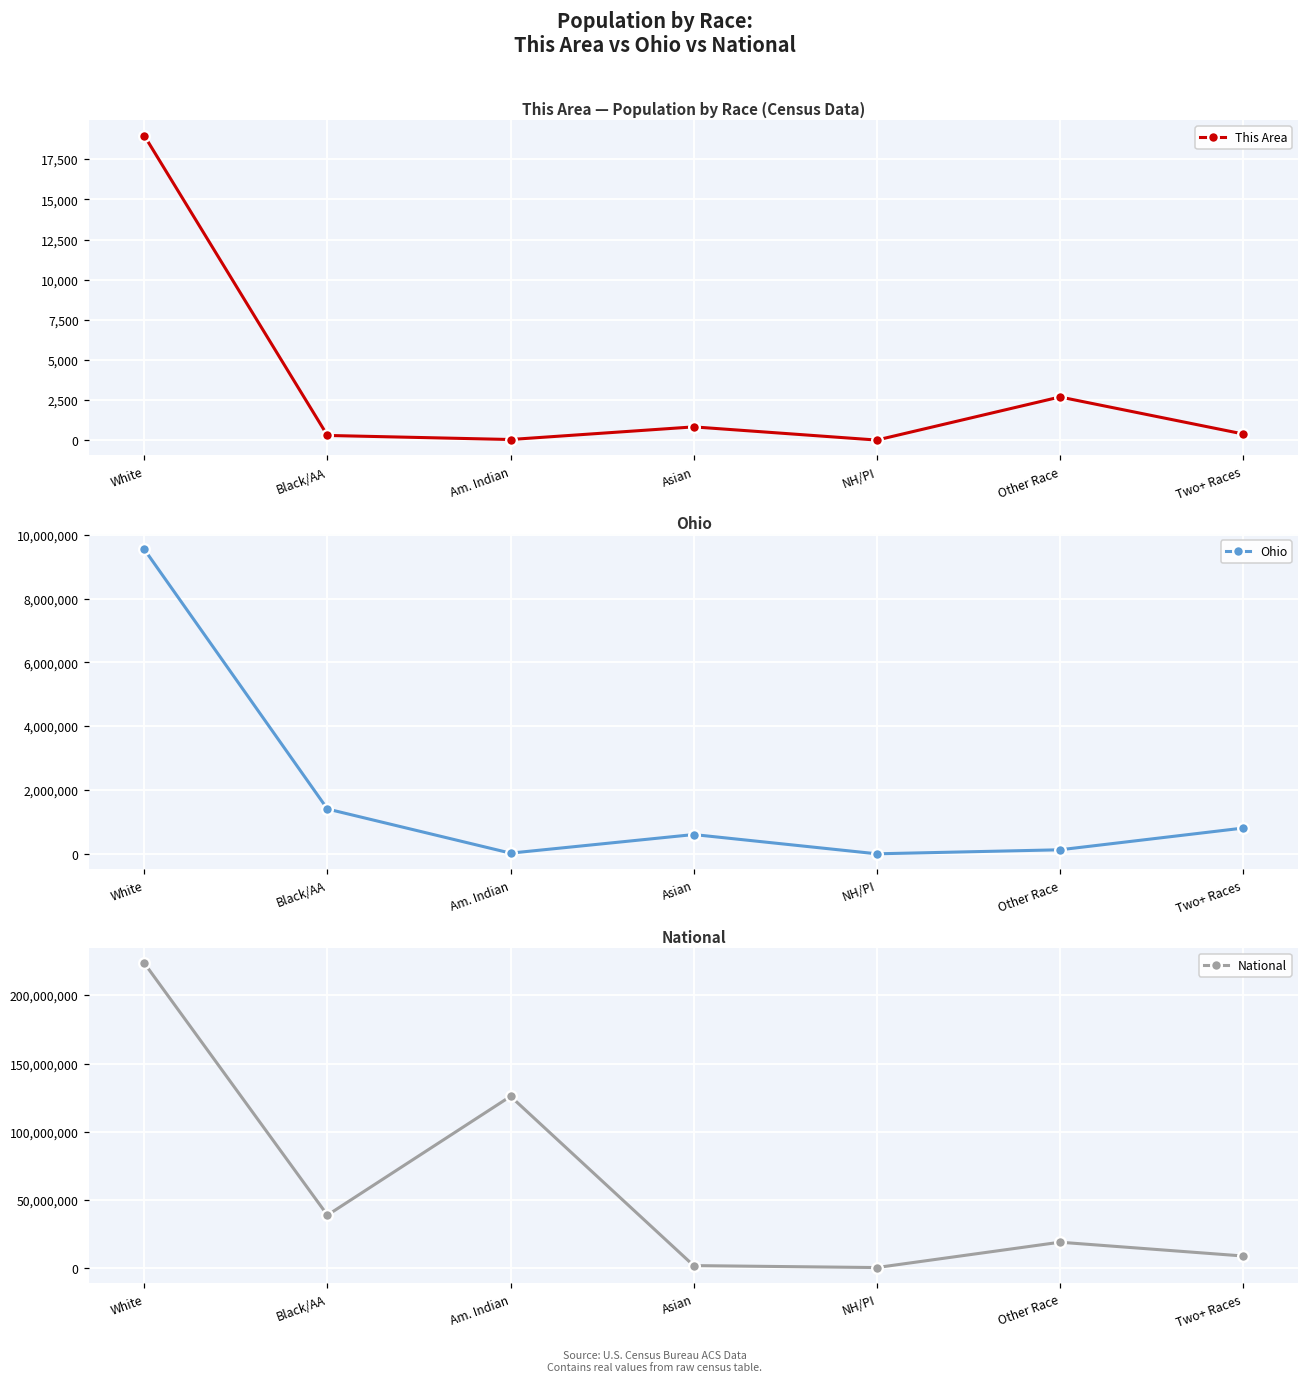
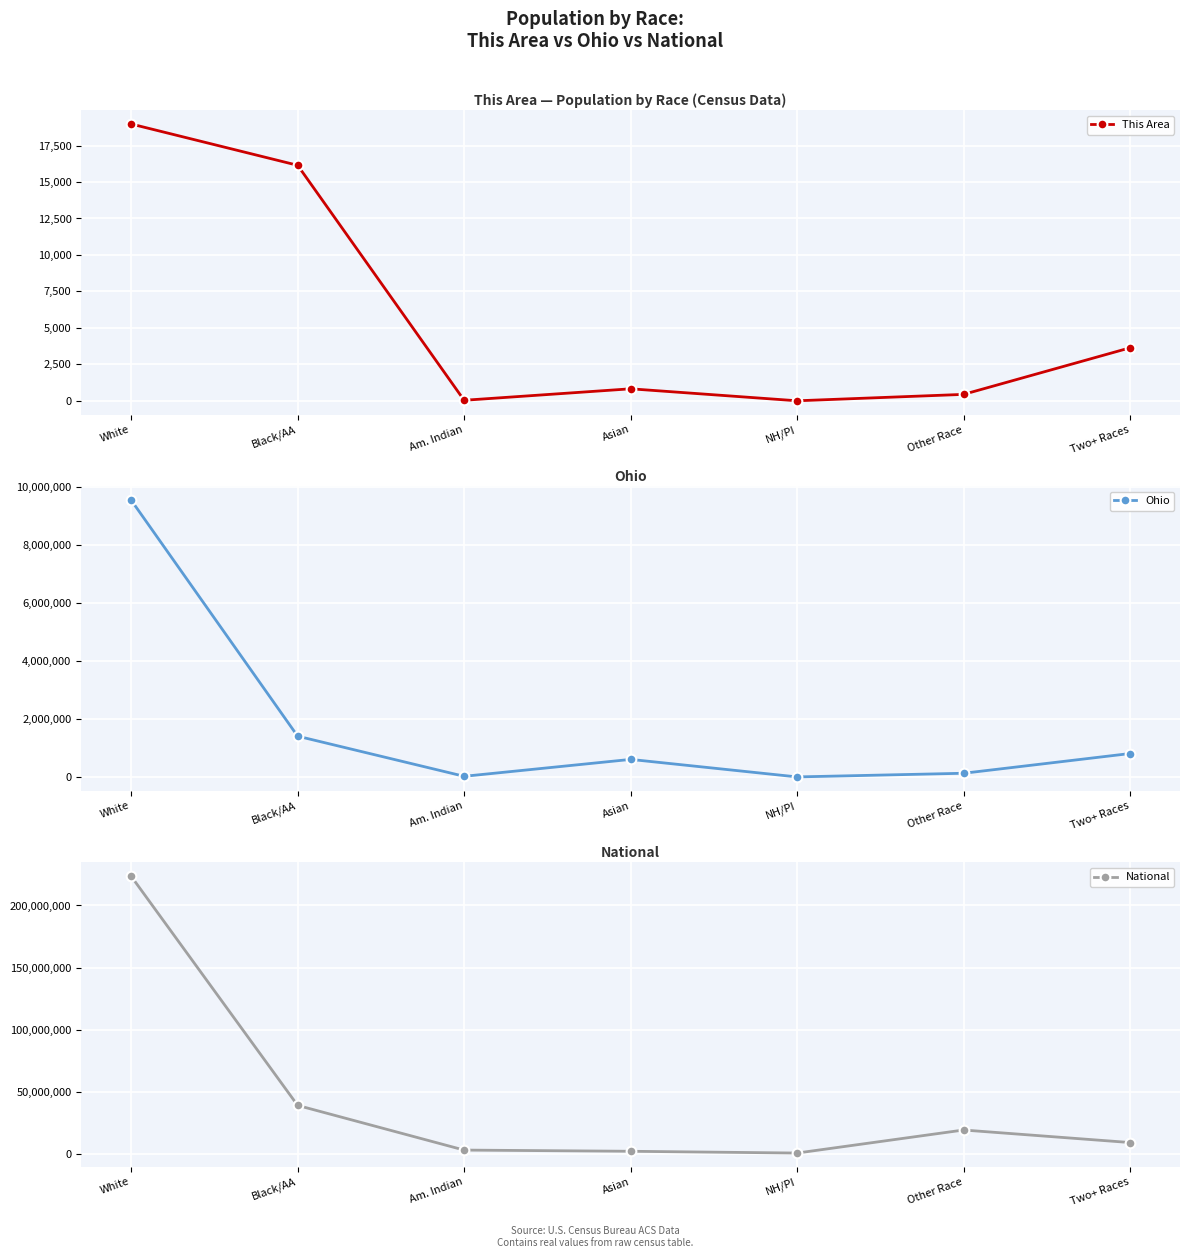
This Area — Population by Race (Census Data), Black/AA: 300 -> 16,100
This Area — Population by Race (Census Data), Other Race: 2,700 -> 400
This Area — Population by Race (Census Data), Two+ Races: 400 -> 3,600
National, Am. Indian: 126,000,000 -> 3,000,000
